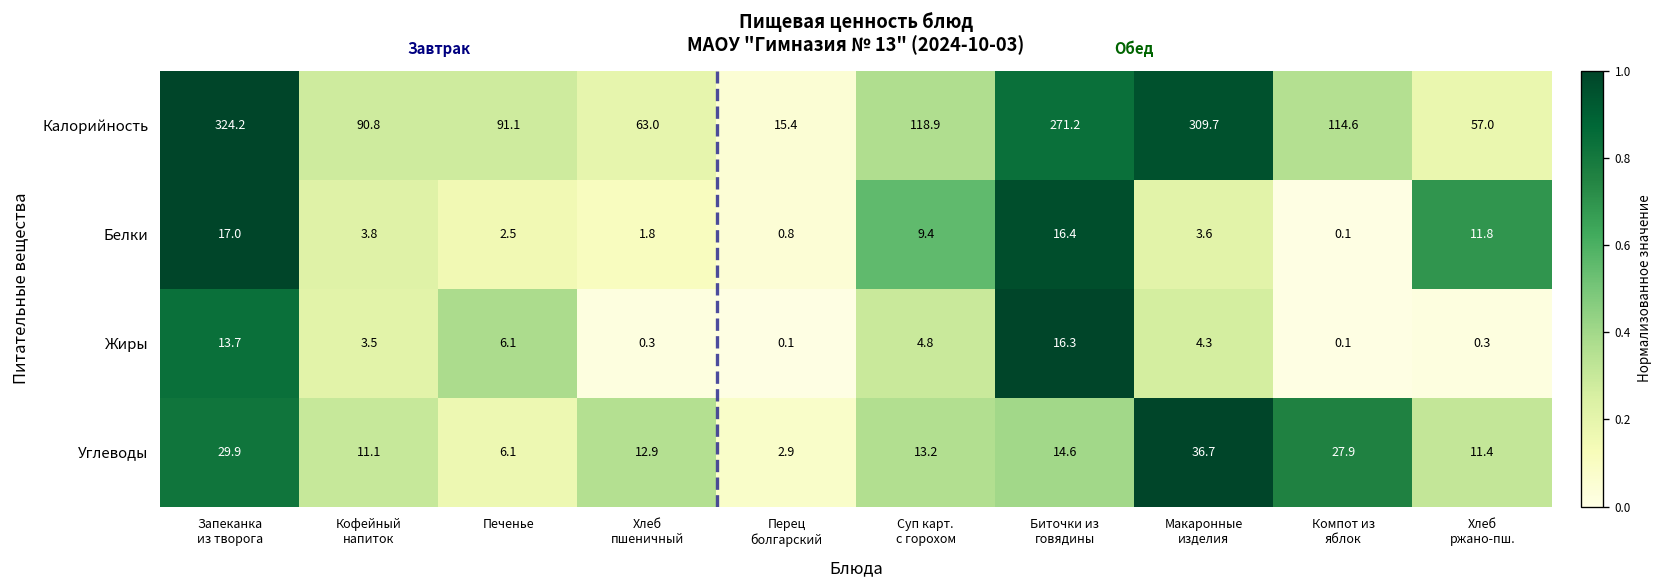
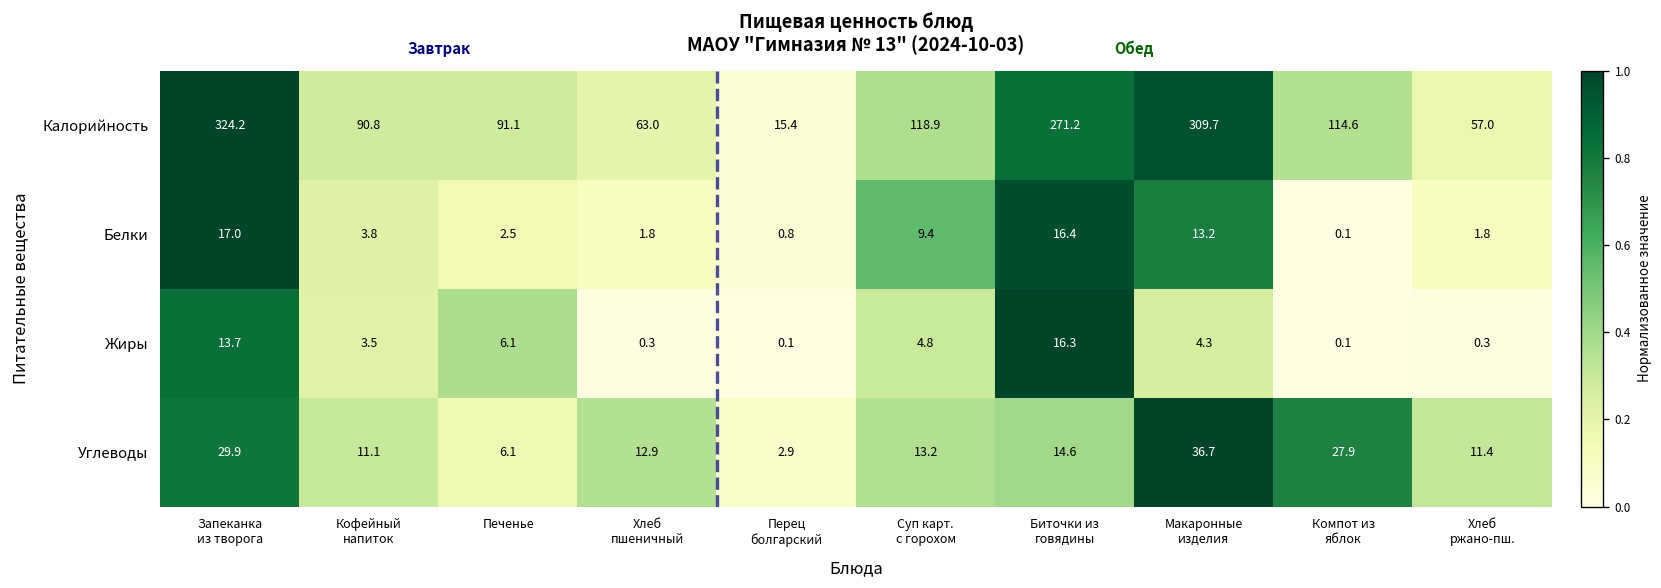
Белки, Макаронные изделия: 3.6 -> 13.2
Белки, Хлеб ржано-пш.: 11.8 -> 1.8
